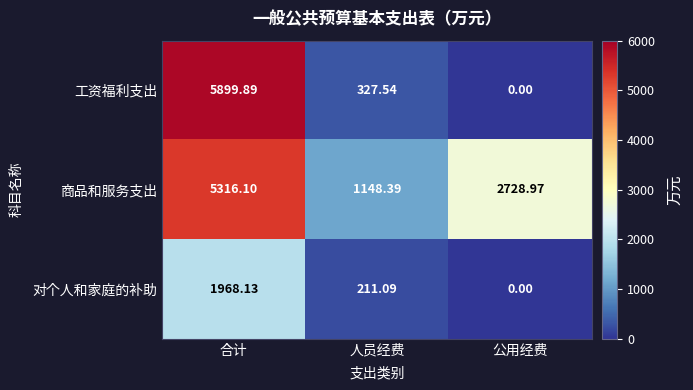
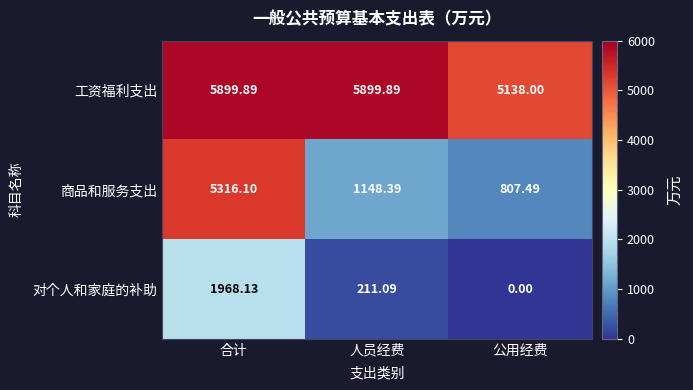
工资福利支出, 人员经费: 327.54 -> 5899.89
工资福利支出, 公用经费: 0.00 -> 5138.00
商品和服务支出, 公用经费: 2728.97 -> 807.49
